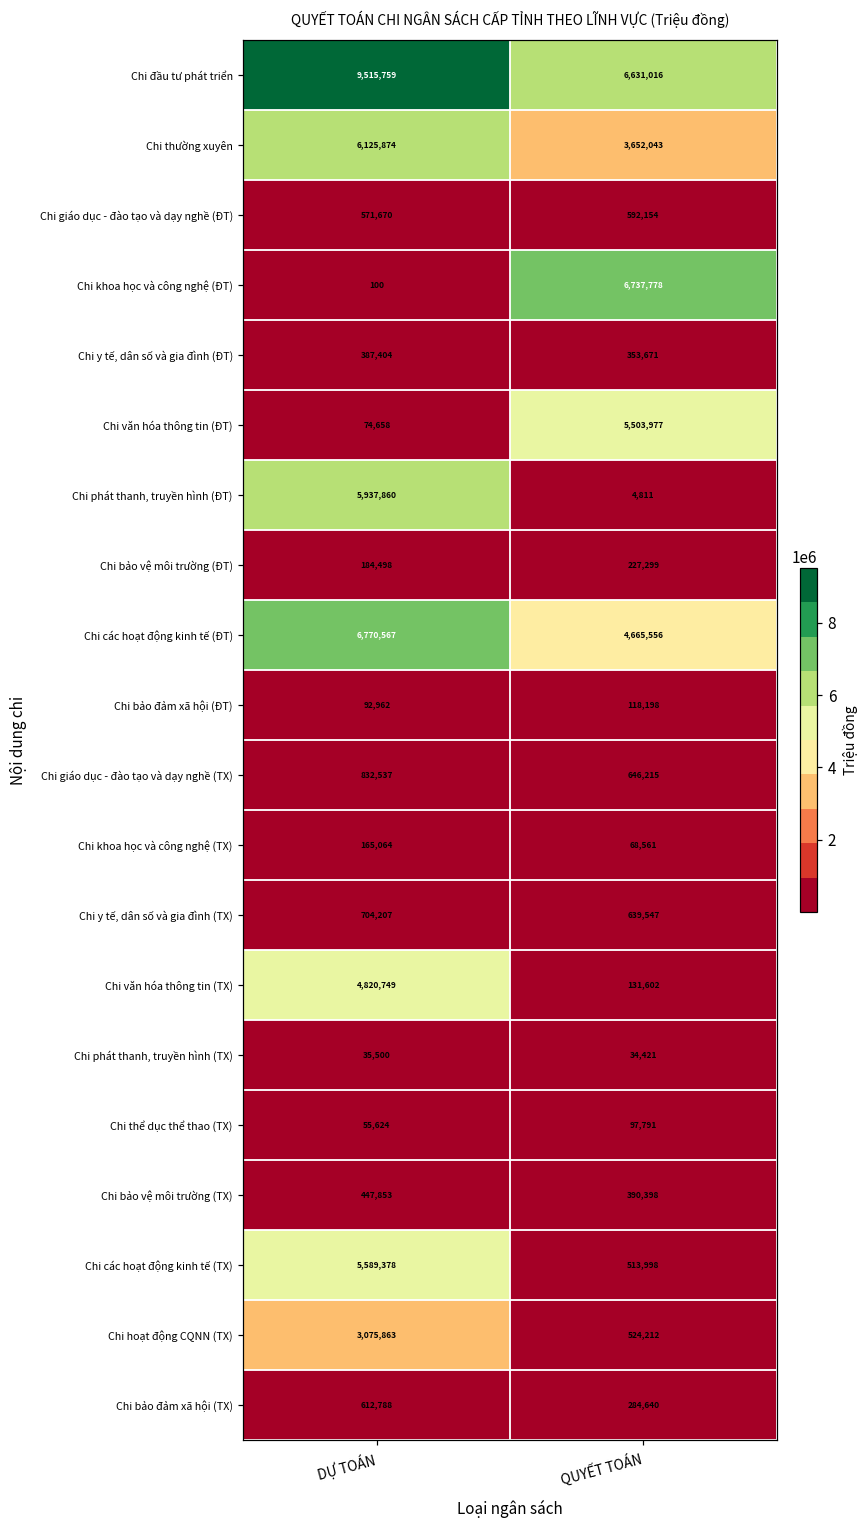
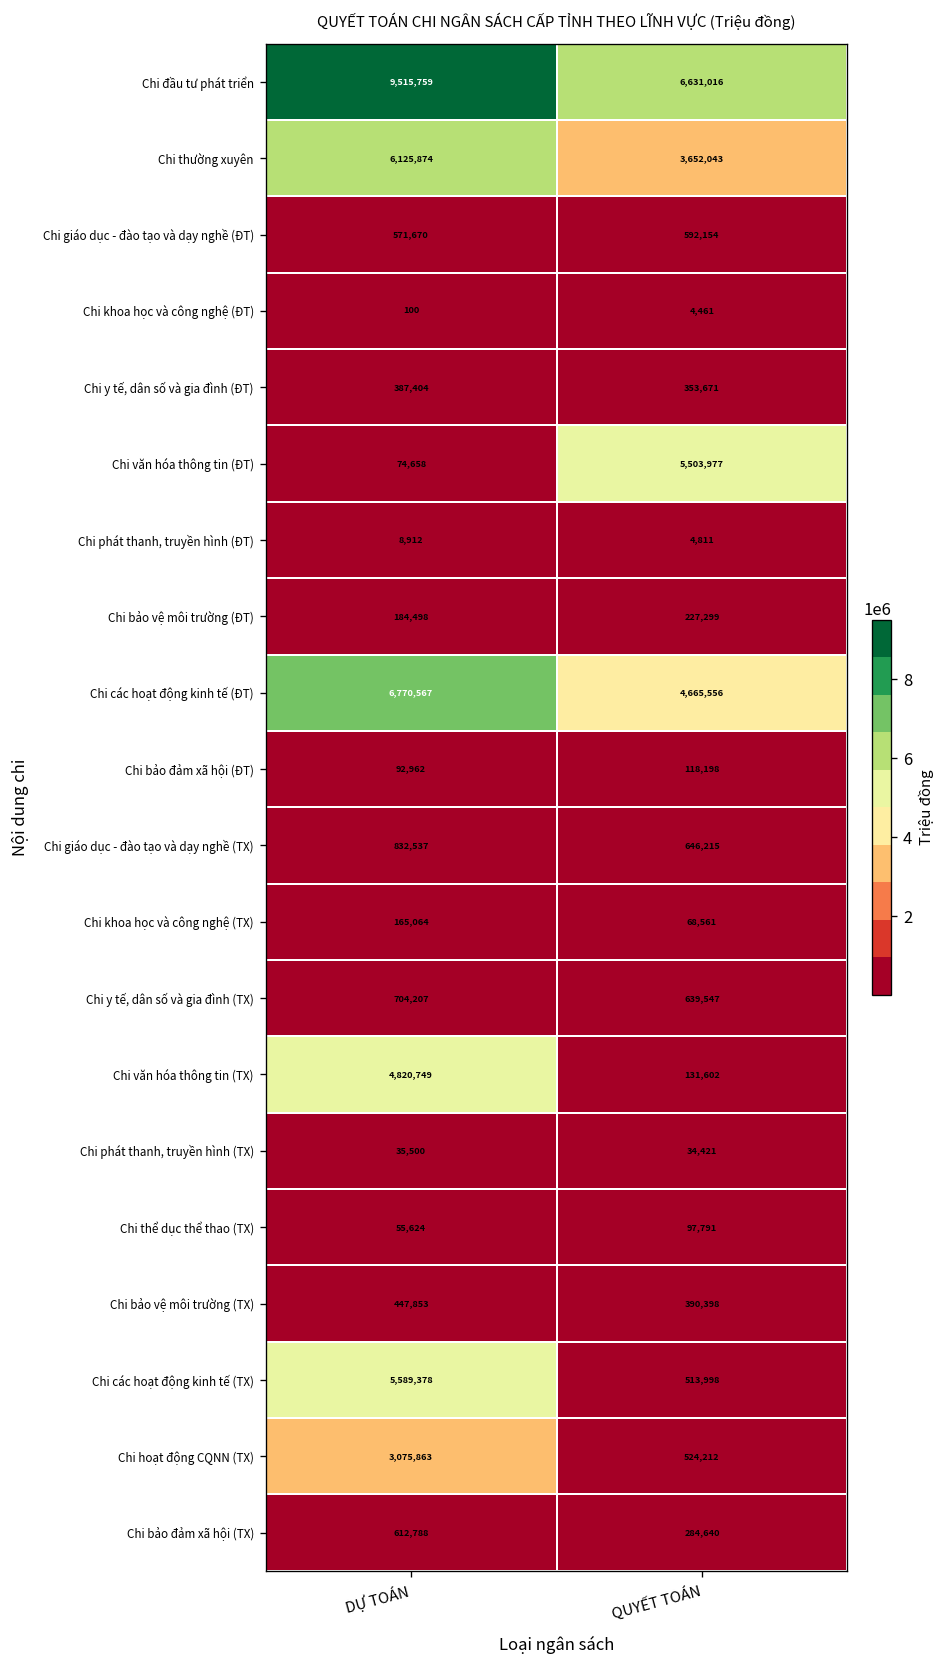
Chi khoa học và công nghệ (ĐT), QUYẾT TOÁN: 6,737,778 -> 4,461
Chi phát thanh, truyền hình (ĐT), DỰ TOÁN: 5,937,860 -> 8,912
